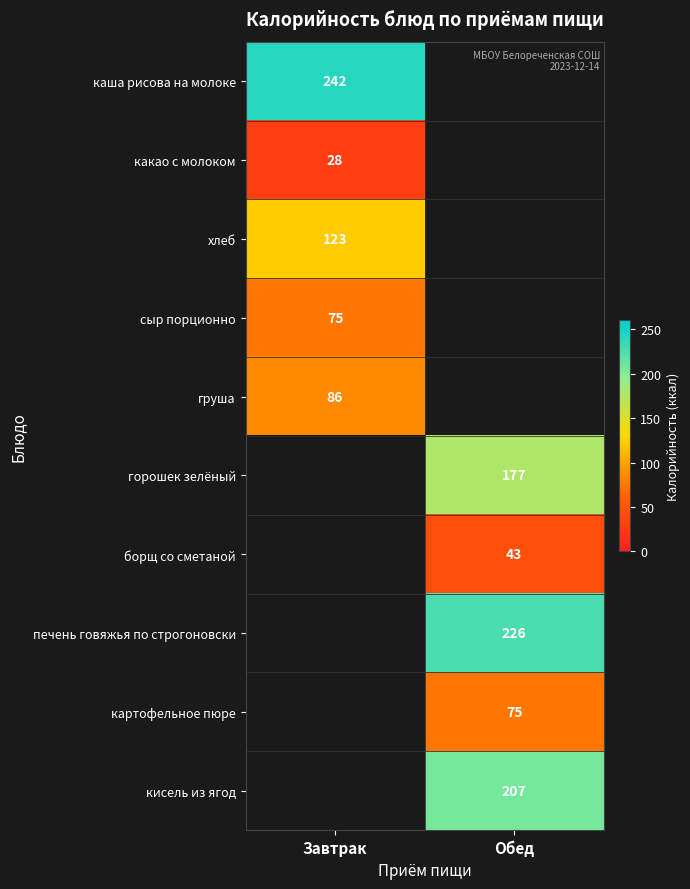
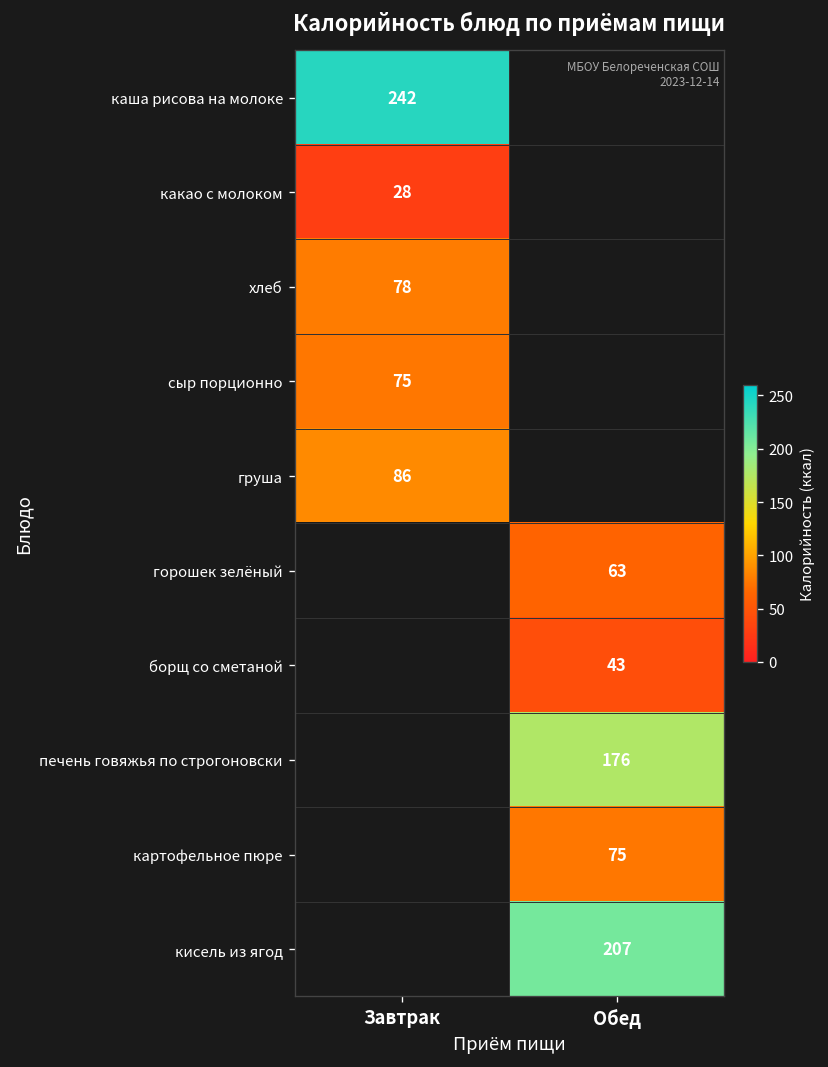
хлеб, Завтрак: 123 -> 78
горошек зелёный, Обед: 177 -> 63
печень говяжья по строгоновски, Обед: 226 -> 176
